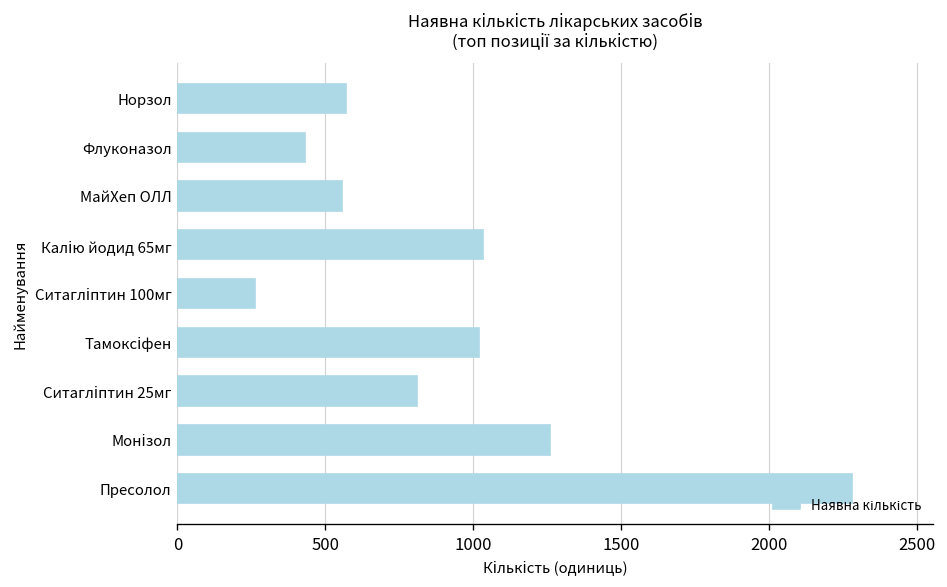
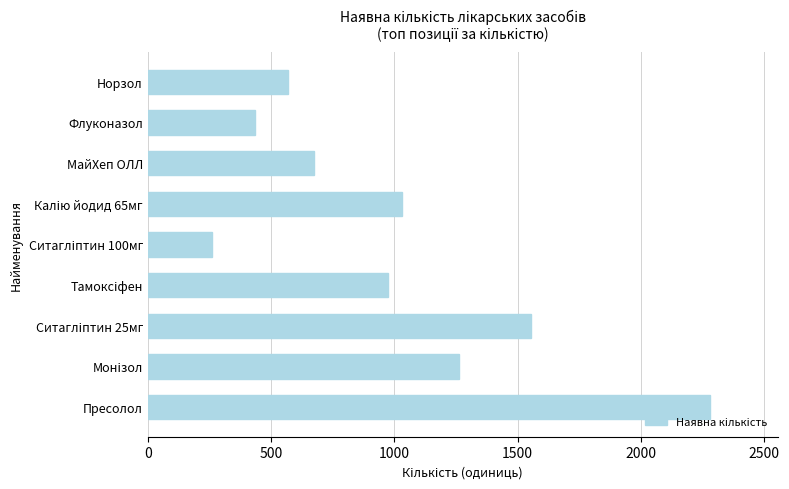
МайХеп ОЛЛ: 560 -> 670
Тамоксіфен: 1020 -> 980
Ситагліптин 25мг: 810 -> 1550
